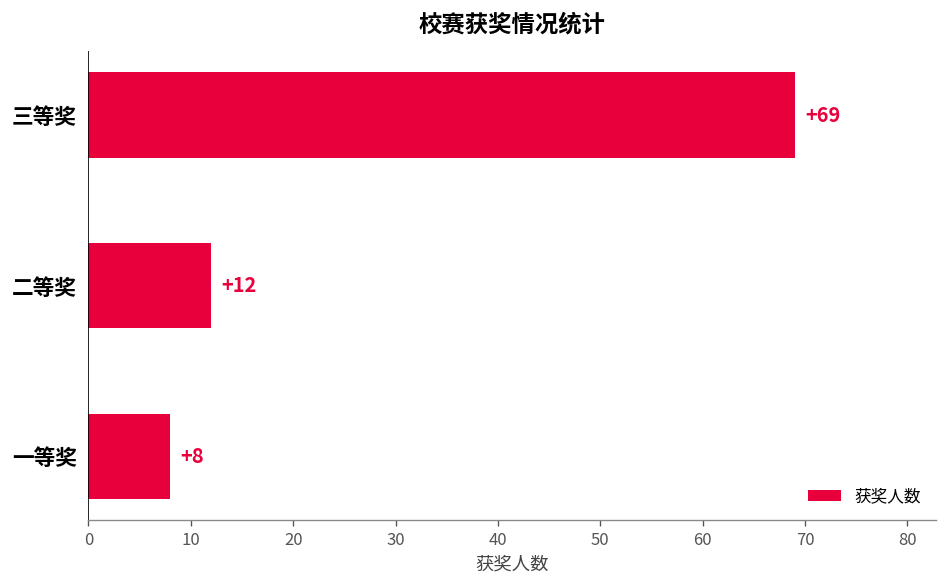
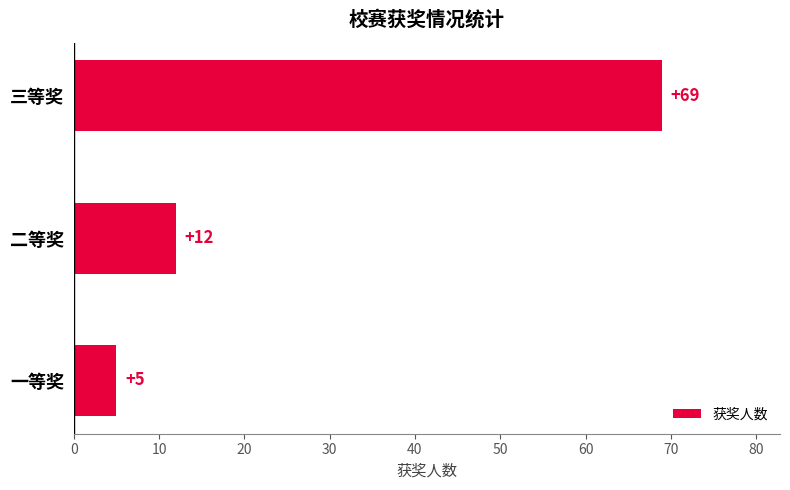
一等奖: +8 -> +5
